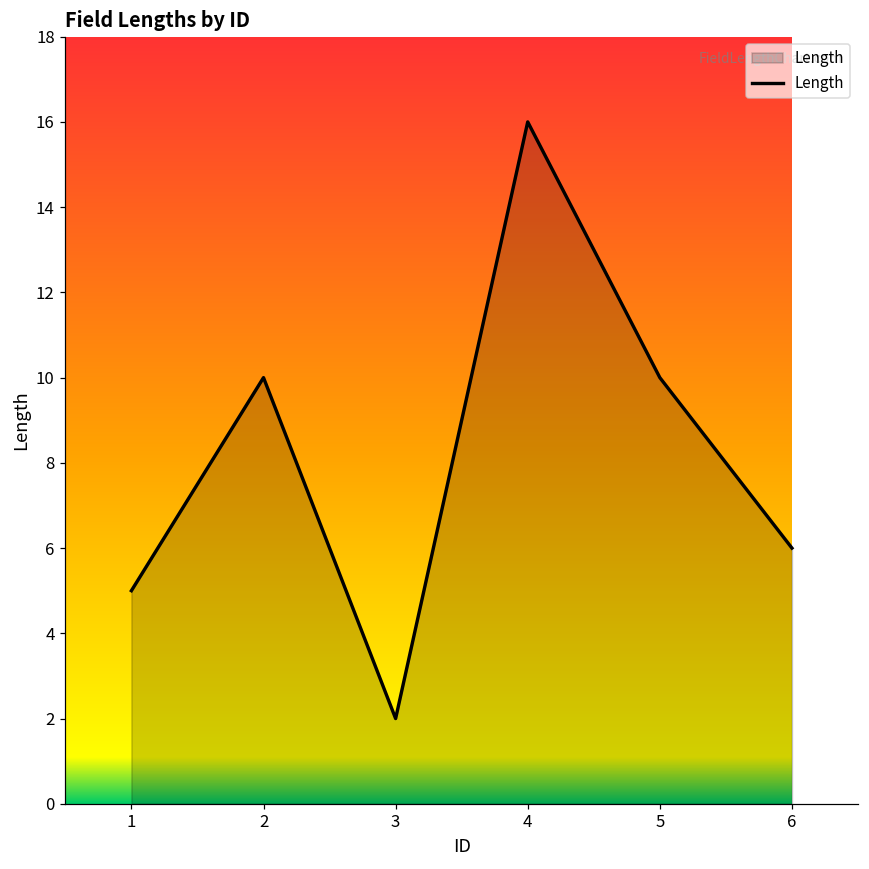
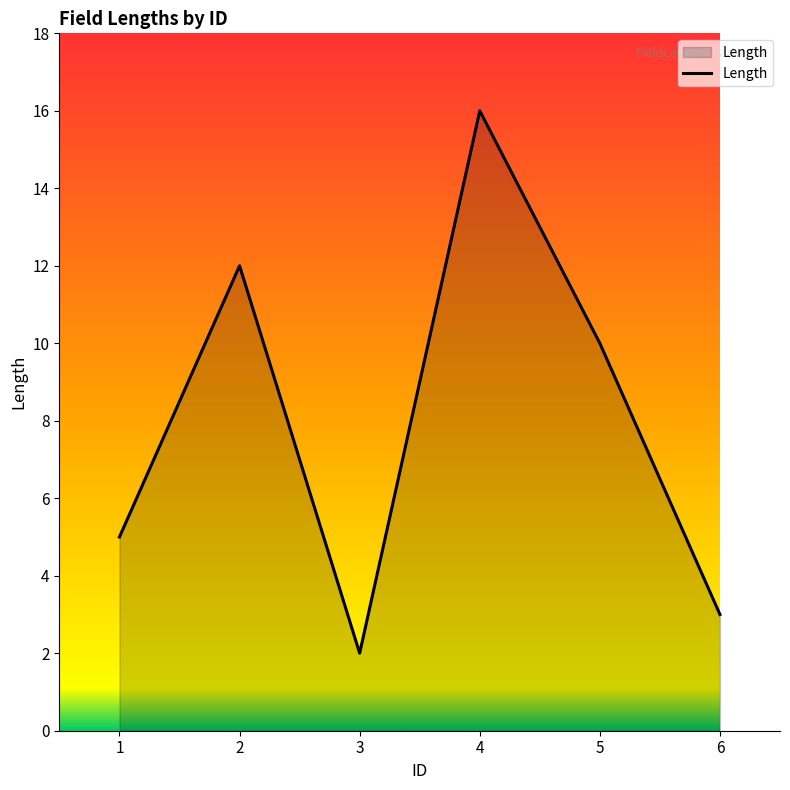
2: 10 -> 12
6: 6 -> 3
